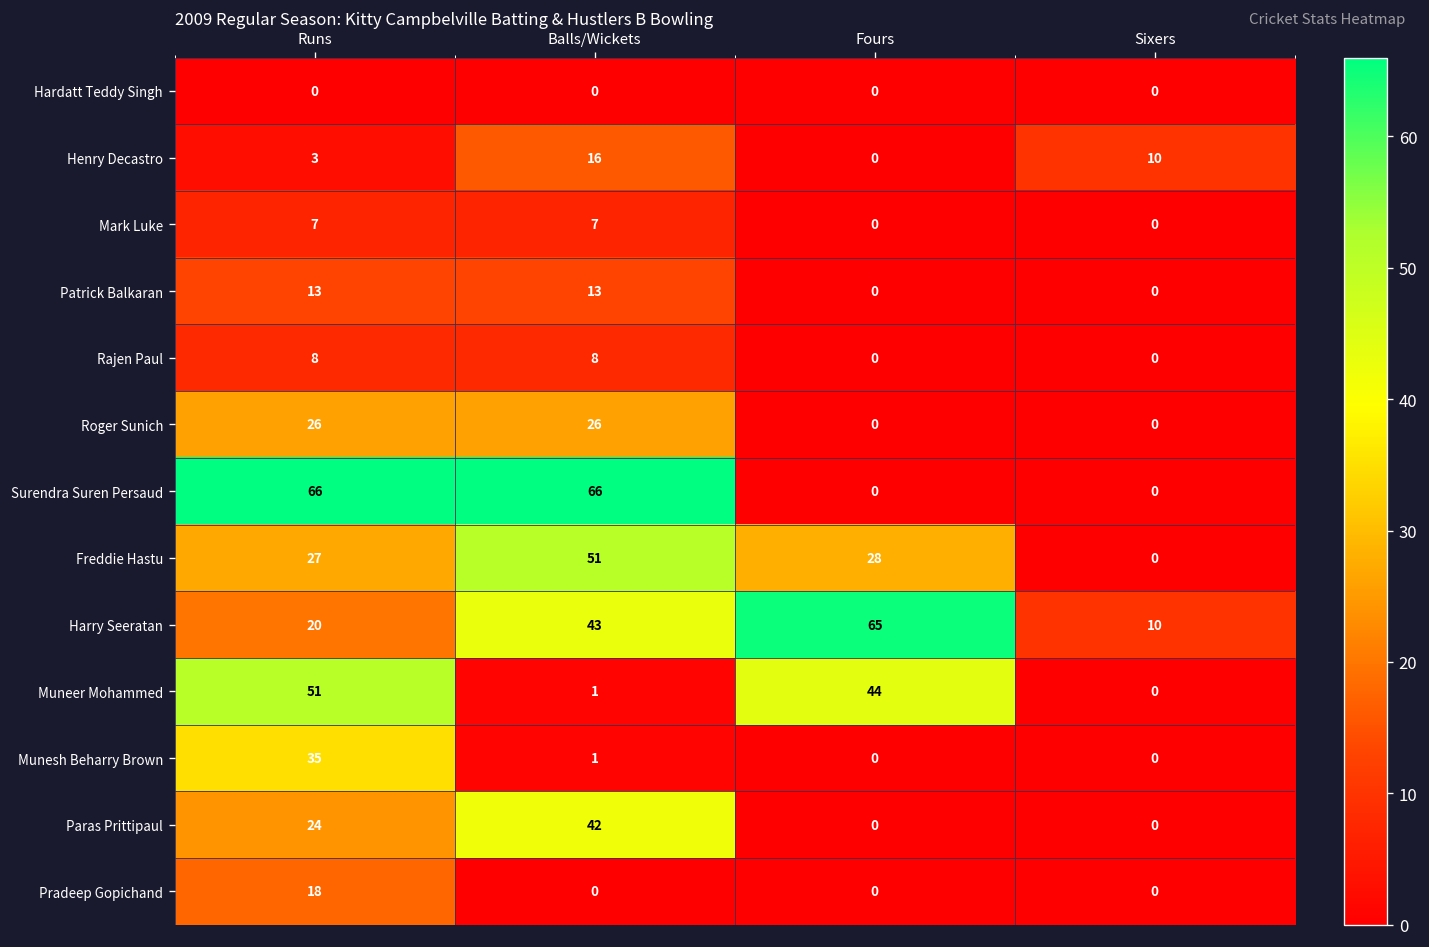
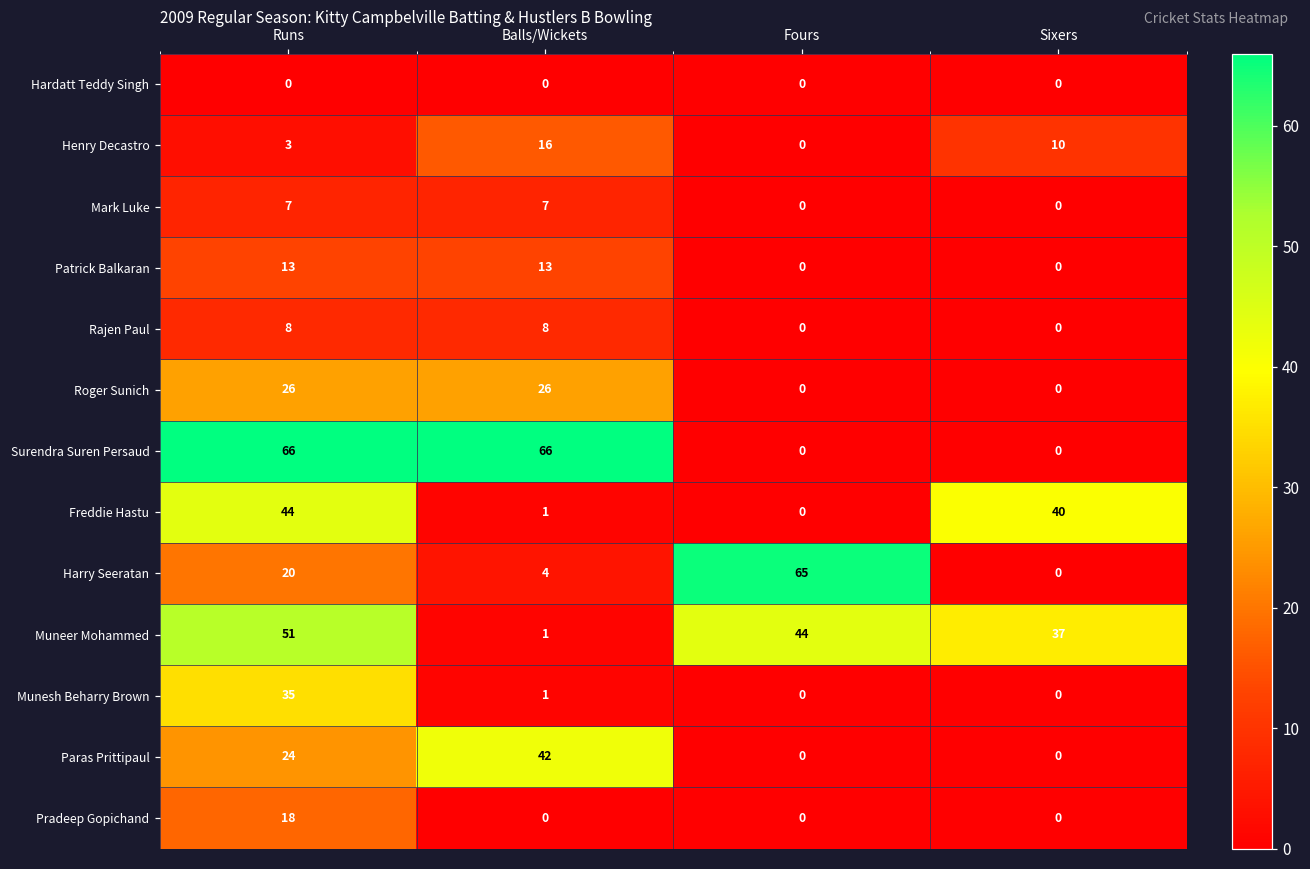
Freddie Hastu, Runs: 27 -> 44
Freddie Hastu, Balls/Wickets: 51 -> 1
Freddie Hastu, Fours: 28 -> 0
Freddie Hastu, Sixers: 0 -> 40
Harry Seeratan, Balls/Wickets: 43 -> 4
Harry Seeratan, Sixers: 10 -> 0
Muneer Mohammed, Sixers: 0 -> 37
